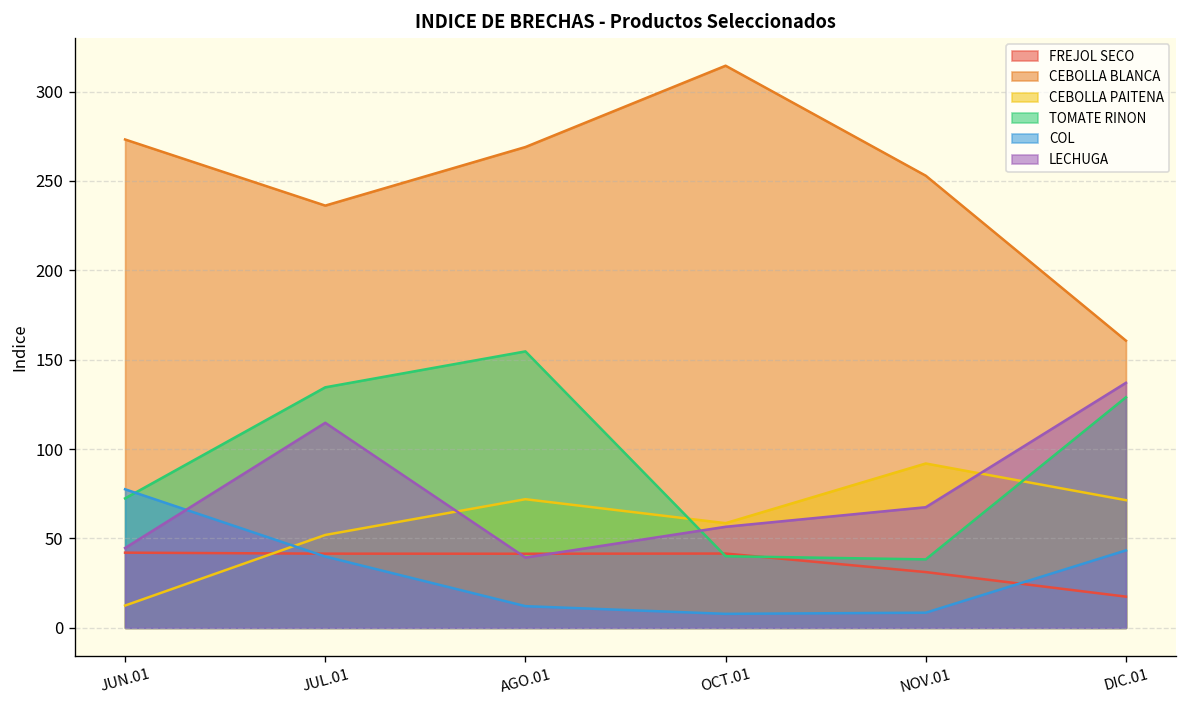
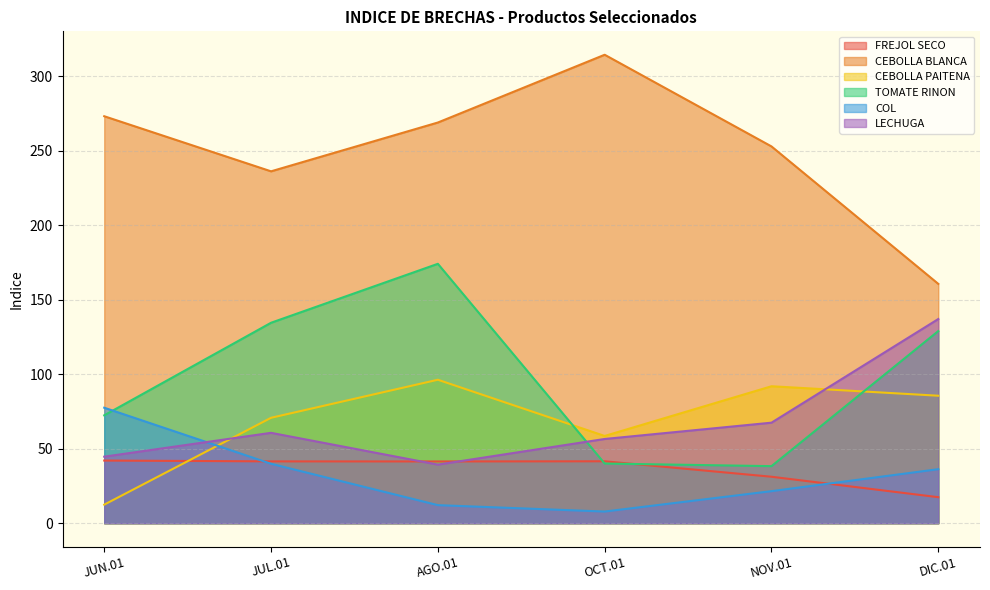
CEBOLLA PAITENA, JUL.01: 52 -> 71
LECHUGA, JUL.01: 115 -> 61
CEBOLLA PAITENA, AGO.01: 72 -> 96
TOMATE RINON, AGO.01: 155 -> 174
COL, NOV.01: 8 -> 22
CEBOLLA PAITENA, DIC.01: 71 -> 86
COL, DIC.01: 43 -> 36
